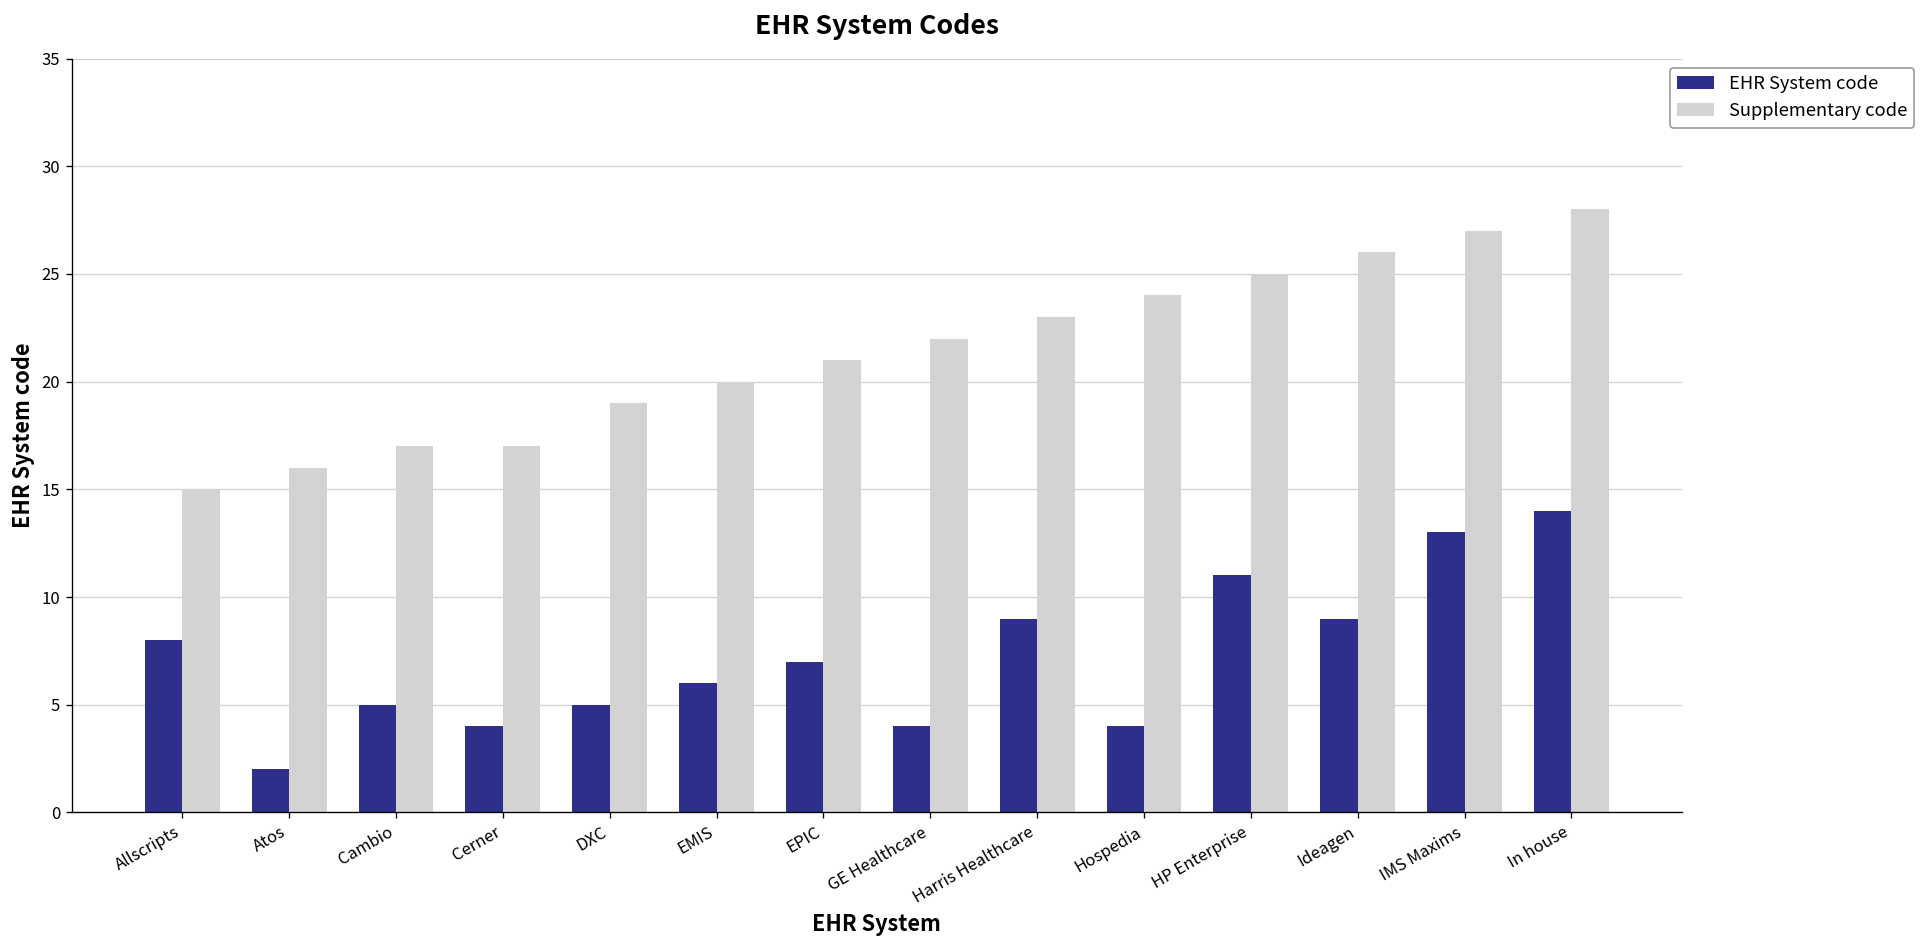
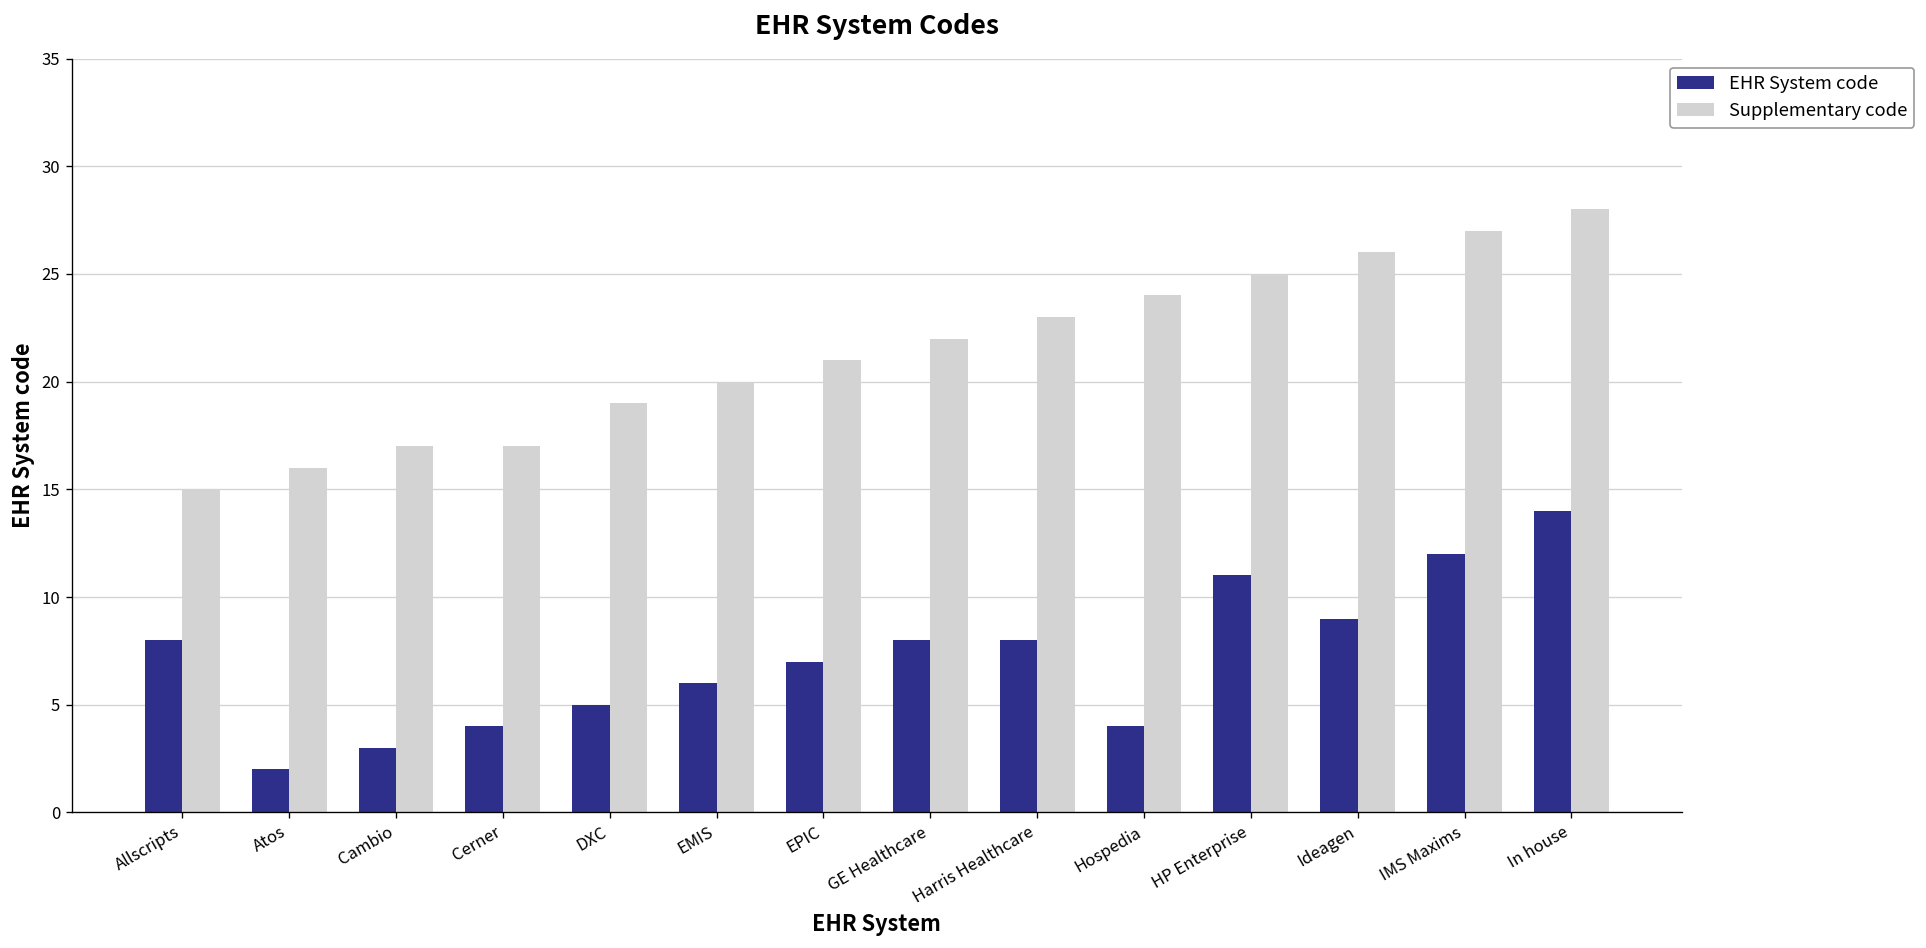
EHR System code, Cambio: 5 -> 3
EHR System code, GE Healthcare: 4 -> 8
EHR System code, Harris Healthcare: 9 -> 8
EHR System code, IMS Maxims: 13 -> 12
